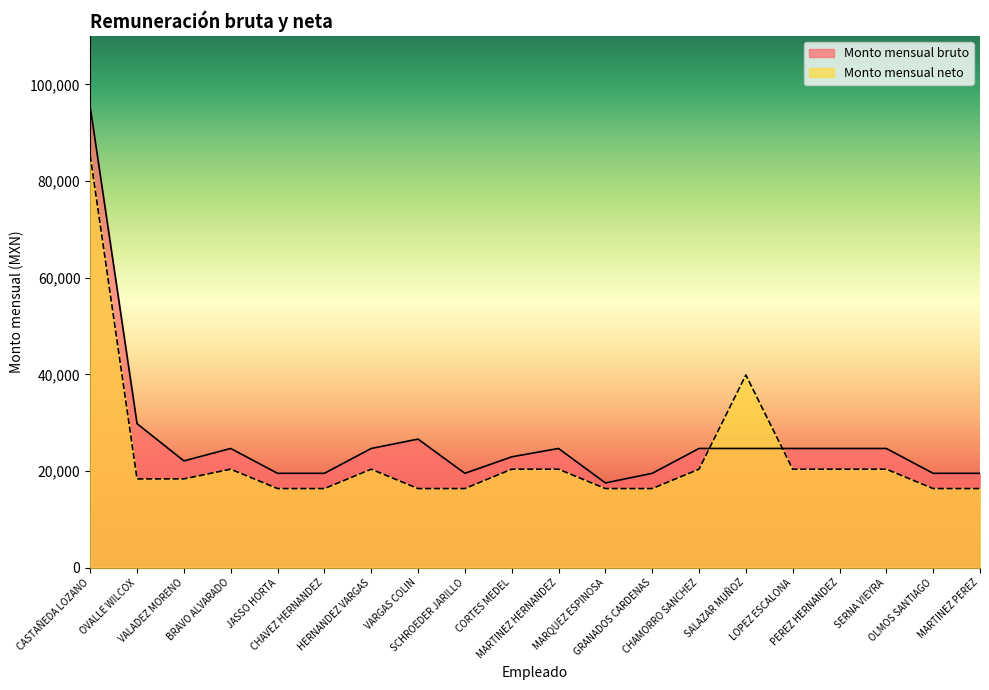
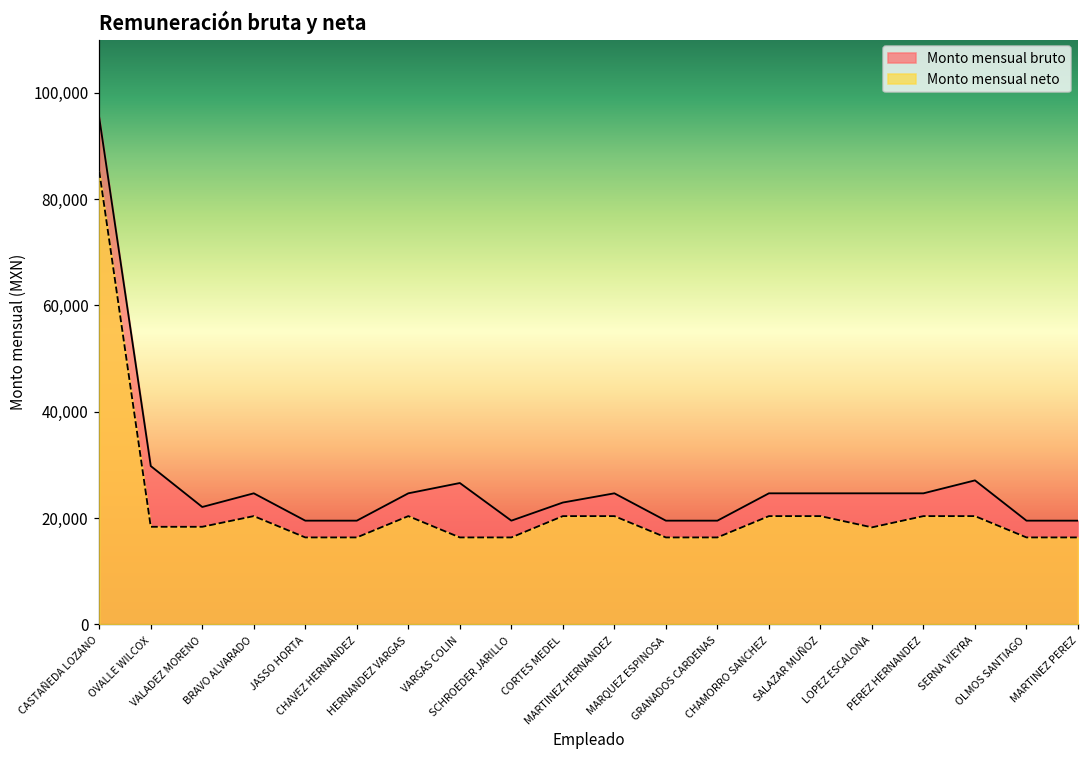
Monto mensual bruto, MARQUEZ ESPINOSA: 18,000 -> 20,000
Monto mensual neto, SALAZAR MUÑOZ: 40,000 -> 20,000
Monto mensual neto, LOPEZ ESCALONA: 20,000 -> 18,000
Monto mensual bruto, SERNA VIEYRA: 25,000 -> 27,000
